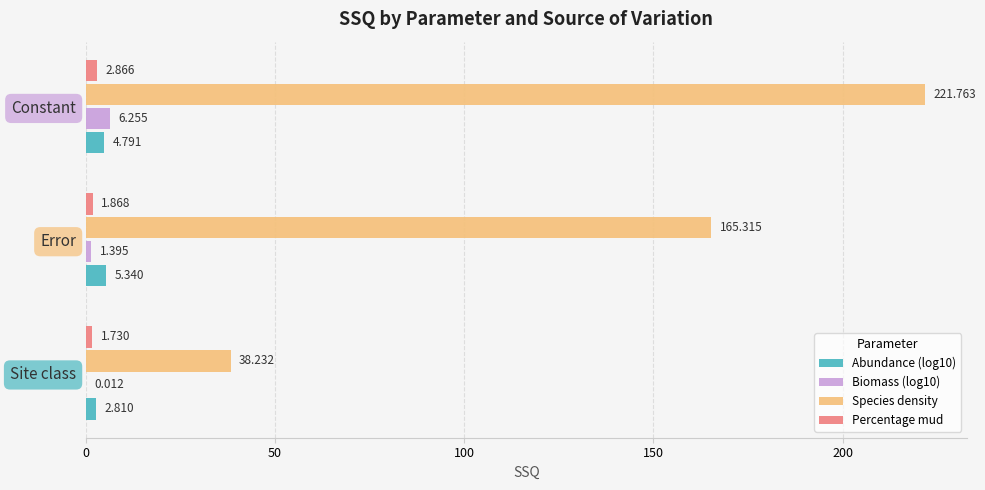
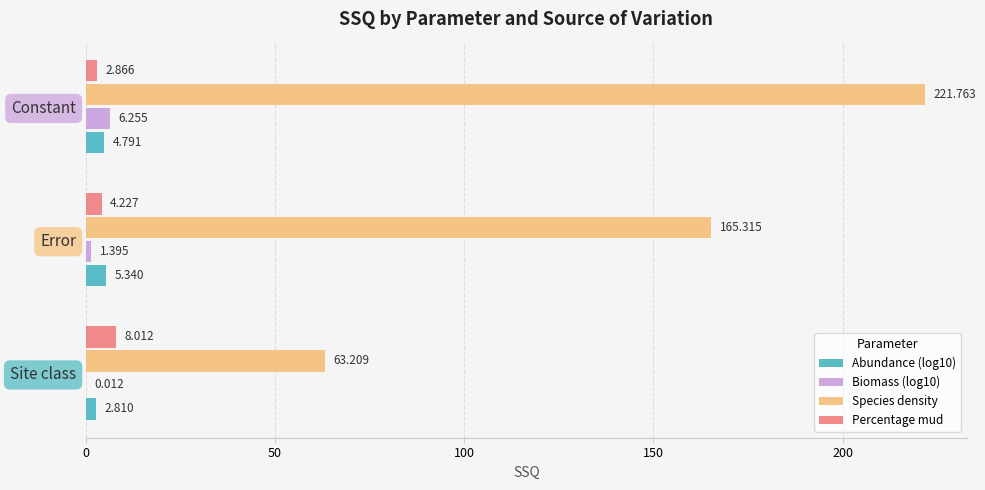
Percentage mud, Error: 1.868 -> 4.227
Percentage mud, Site class: 1.730 -> 8.012
Species density, Site class: 38.232 -> 63.209
